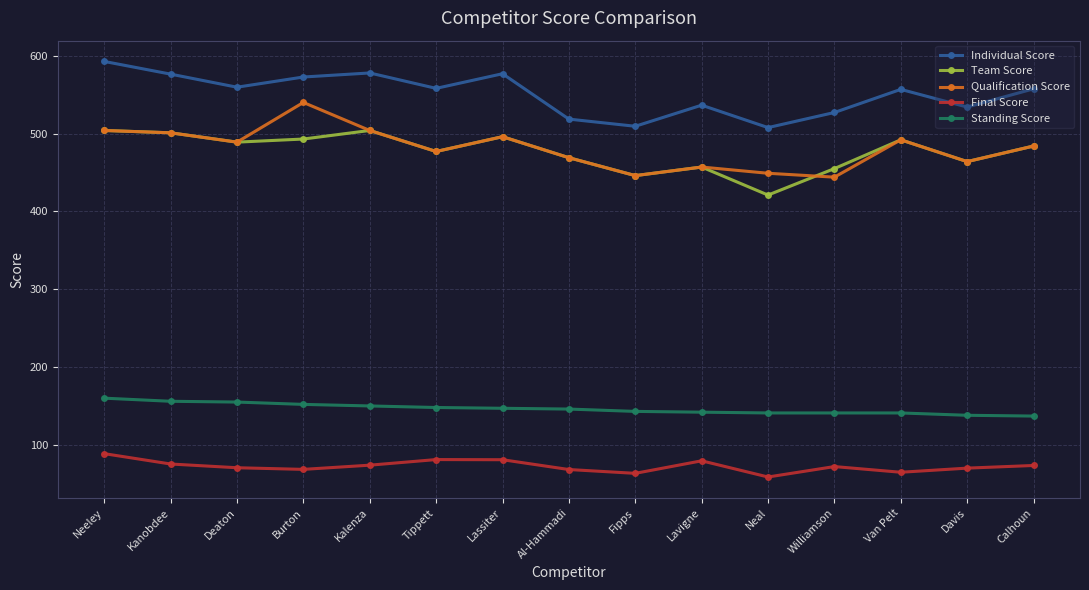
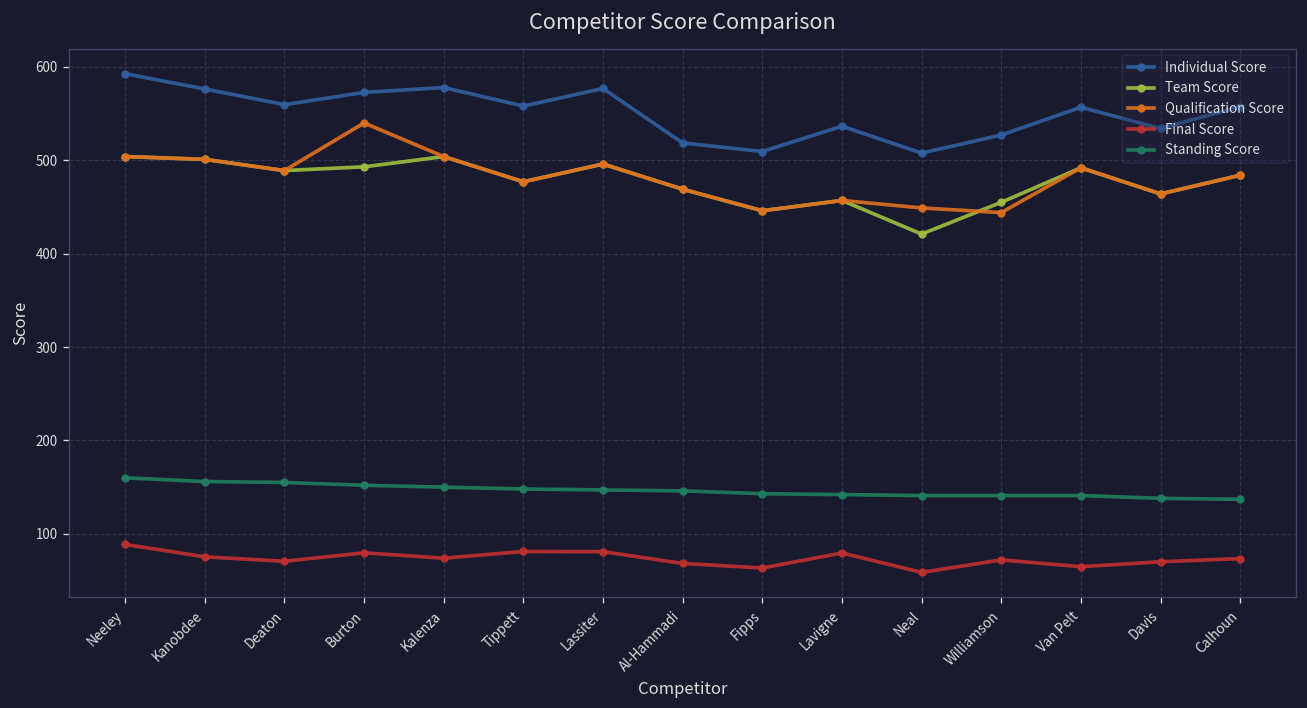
Final Score, Burton: 70 -> 80
